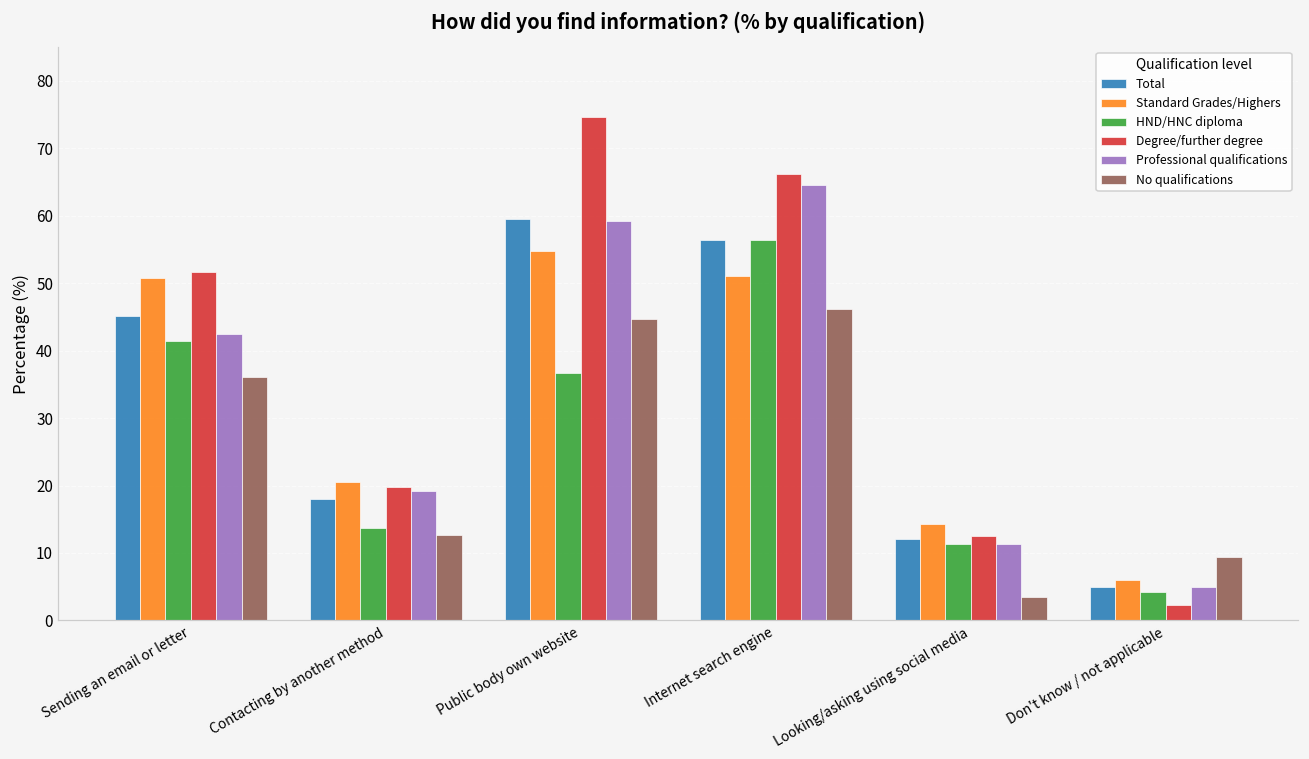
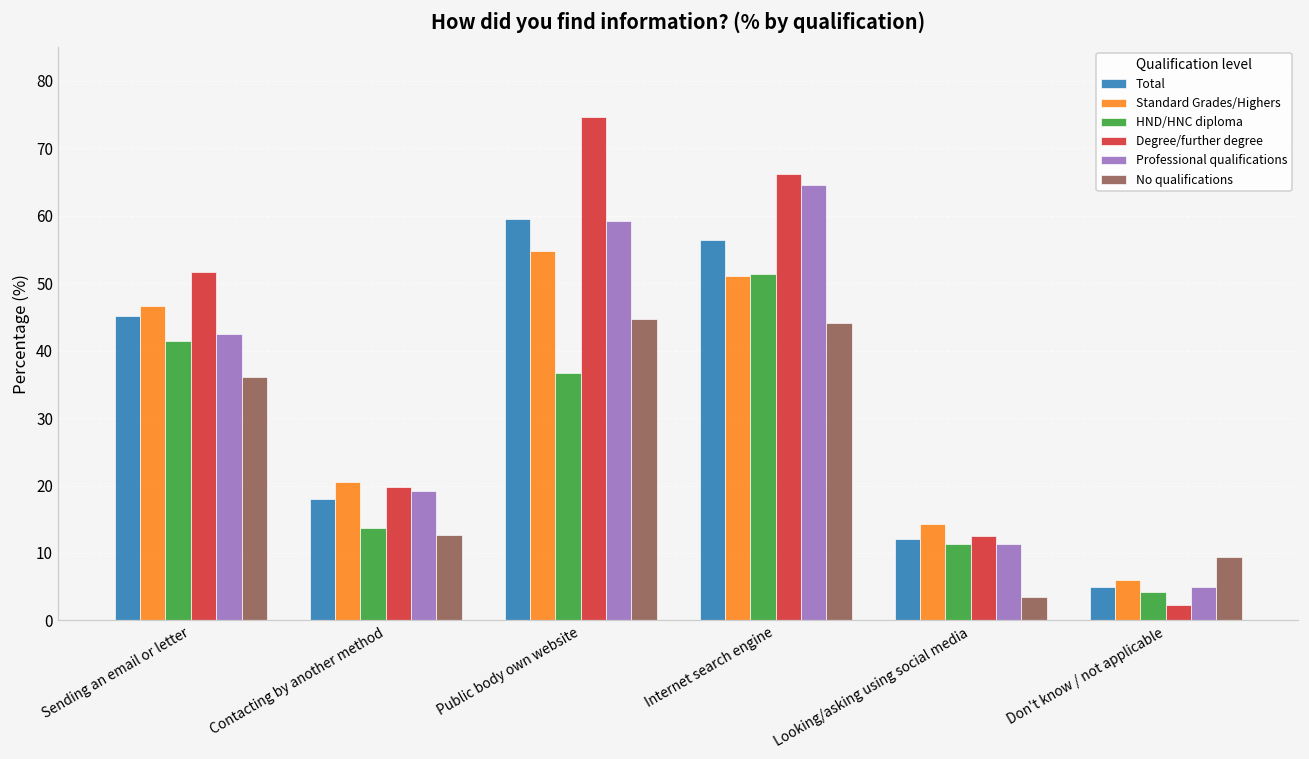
Standard Grades/Highers, Sending an email or letter: 51 -> 47
HND/HNC diploma, Internet search engine: 56 -> 51
No qualifications, Internet search engine: 46 -> 44
